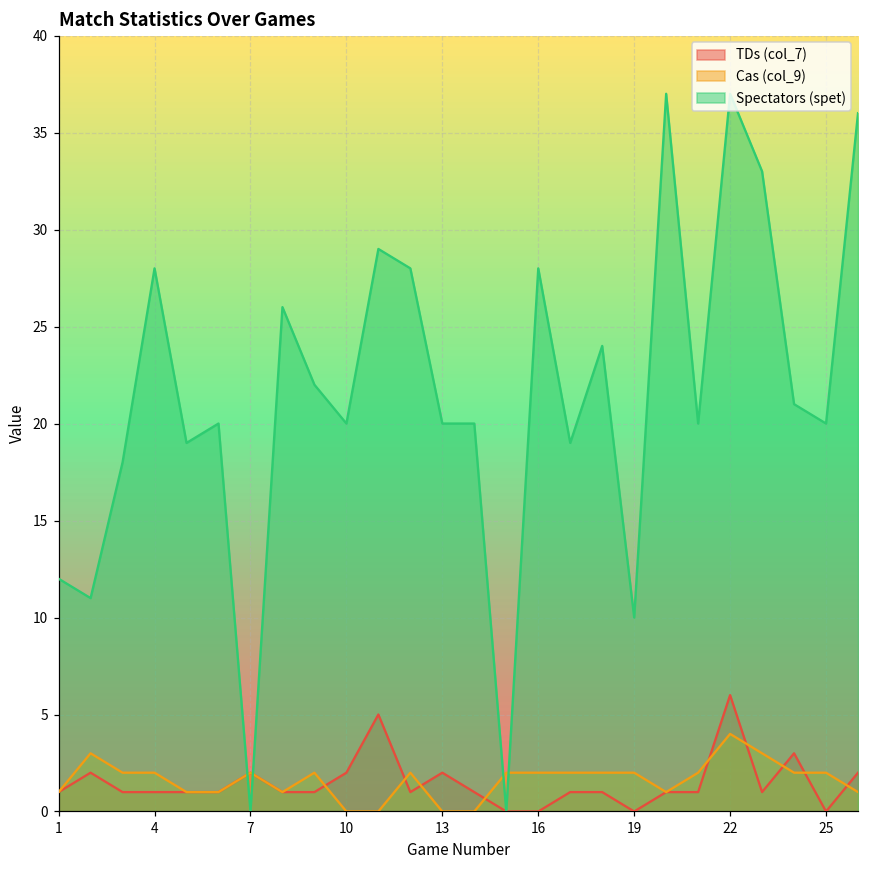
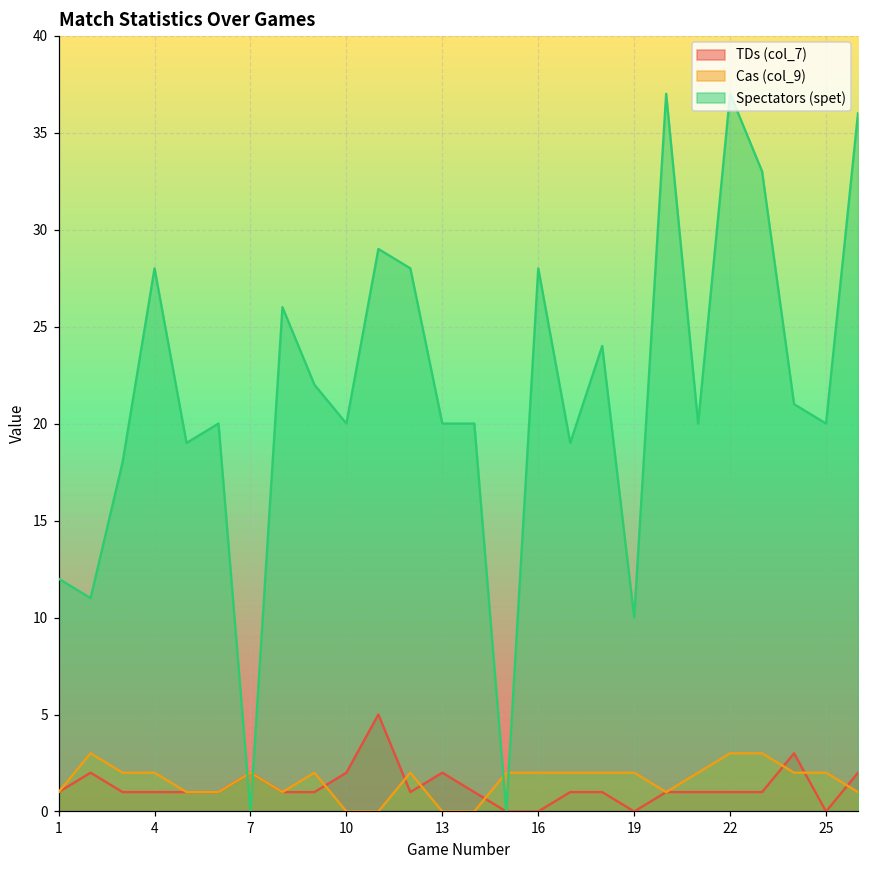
TDs (col_7), 22: 6 -> 1
Cas (col_9), 22: 4 -> 3
